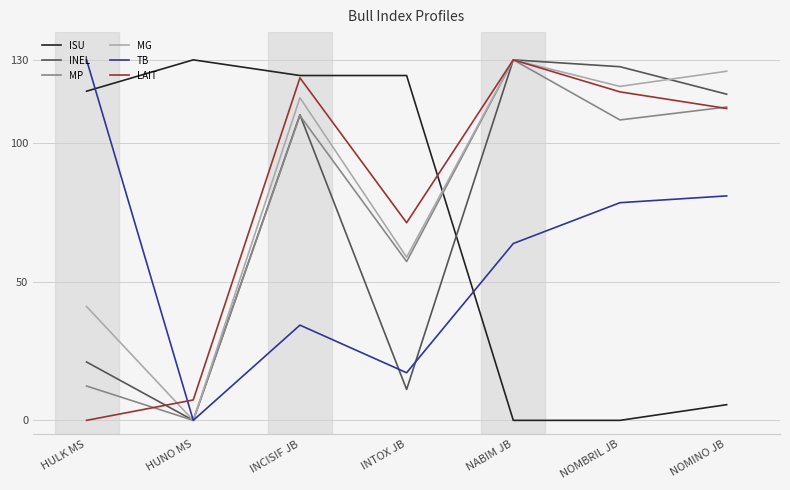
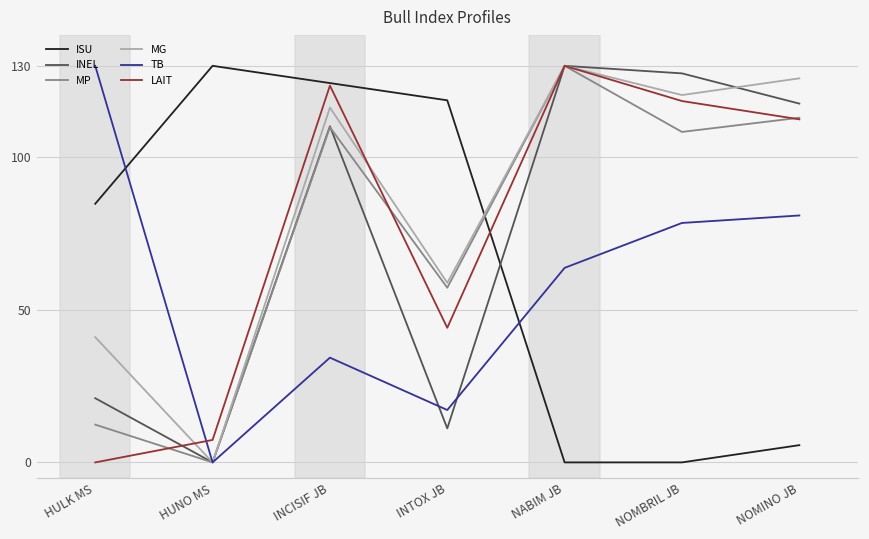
ISU, HULK MS: 119 -> 85
ISU, INTOX JB: 124 -> 119
LAIT, INTOX JB: 71 -> 44
